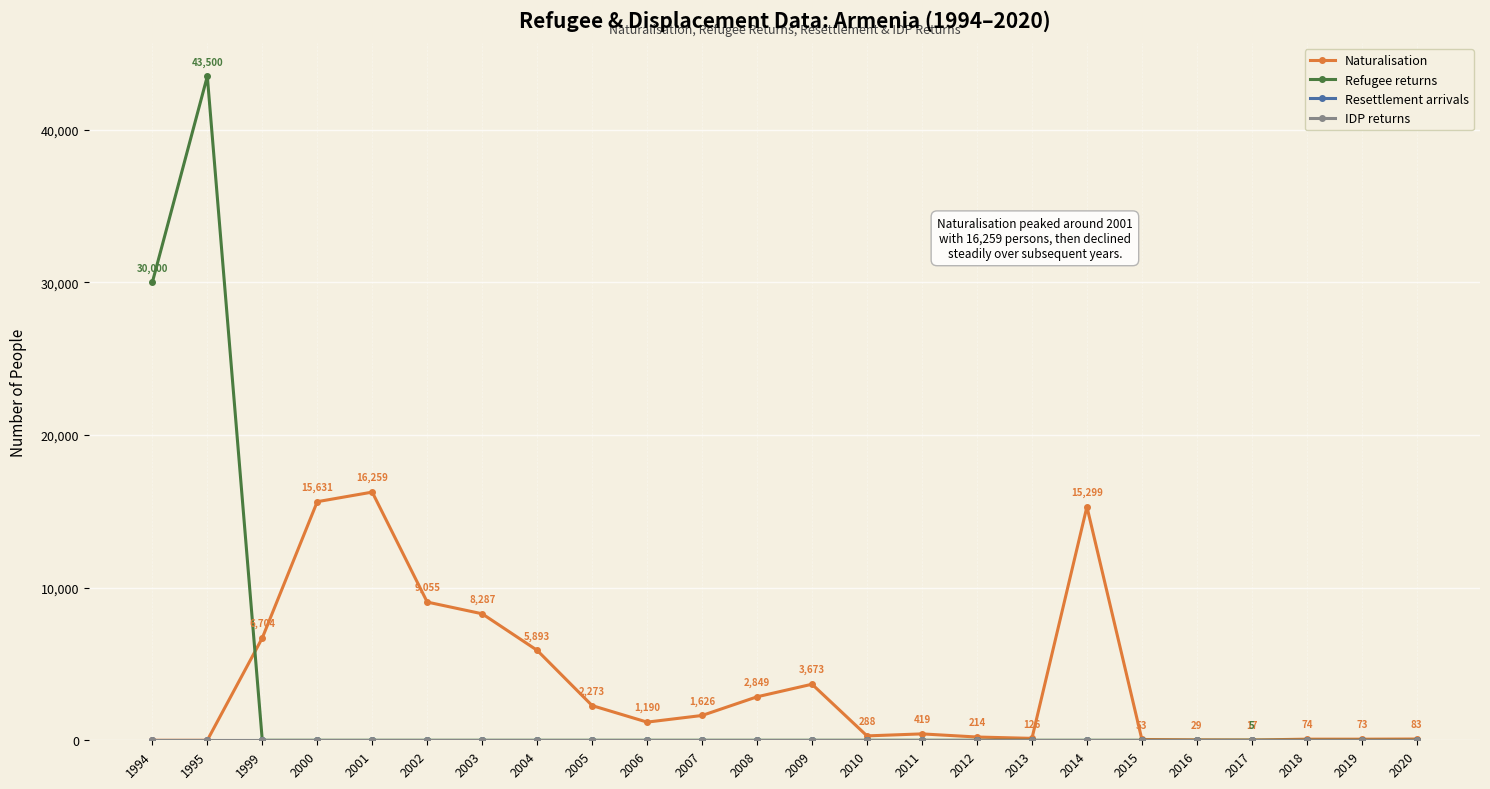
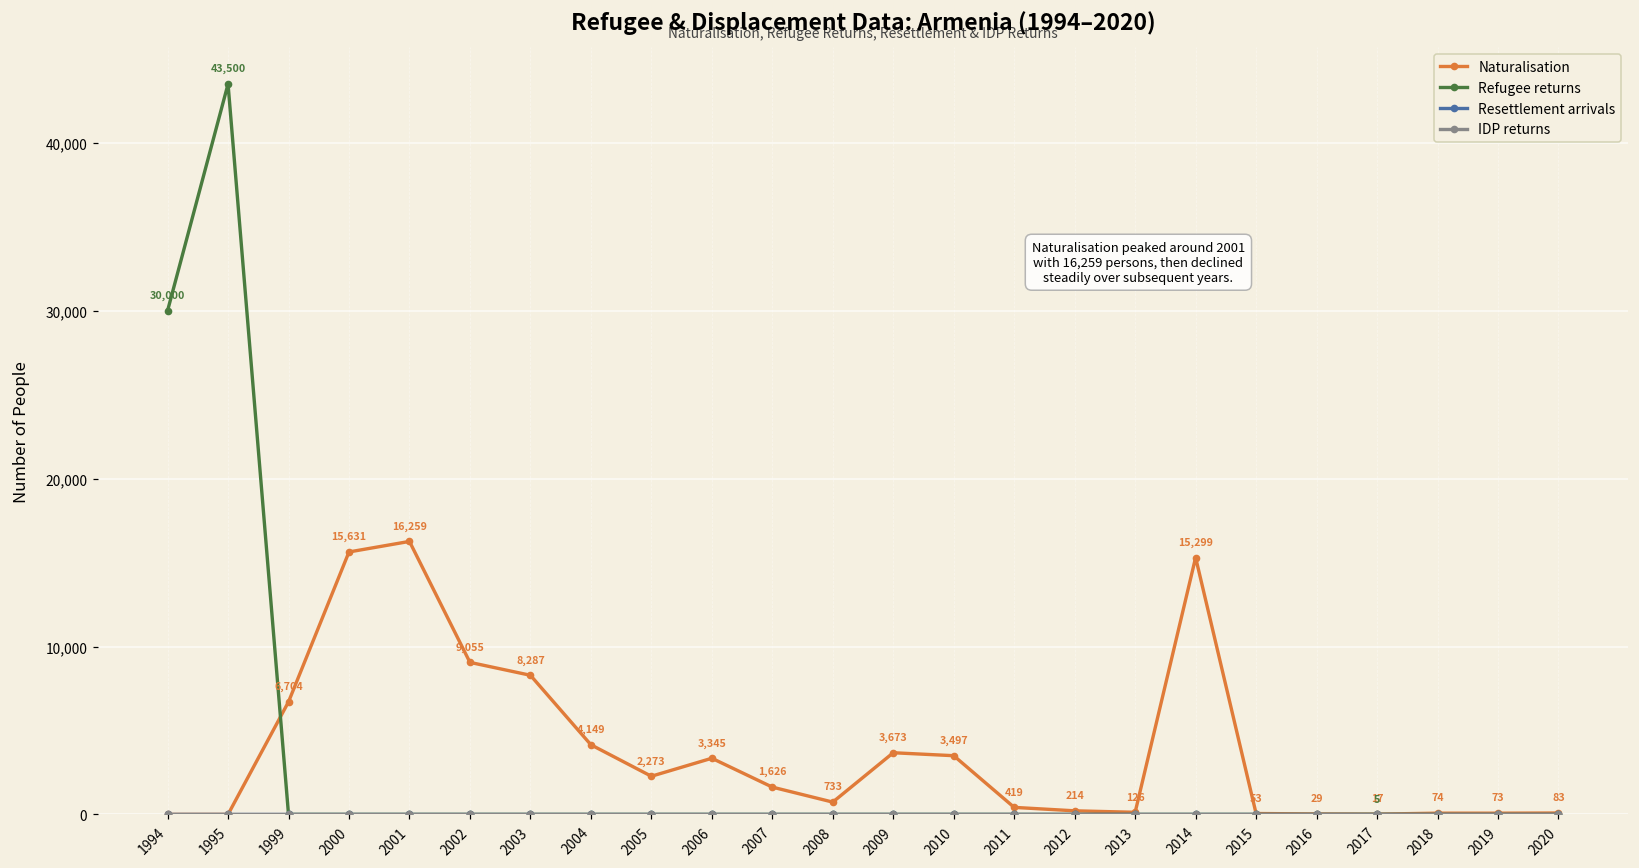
Naturalisation, 2004: 5,893 -> 4,149
Naturalisation, 2006: 1,190 -> 3,345
Naturalisation, 2008: 2,849 -> 733
Naturalisation, 2010: 288 -> 3,497
